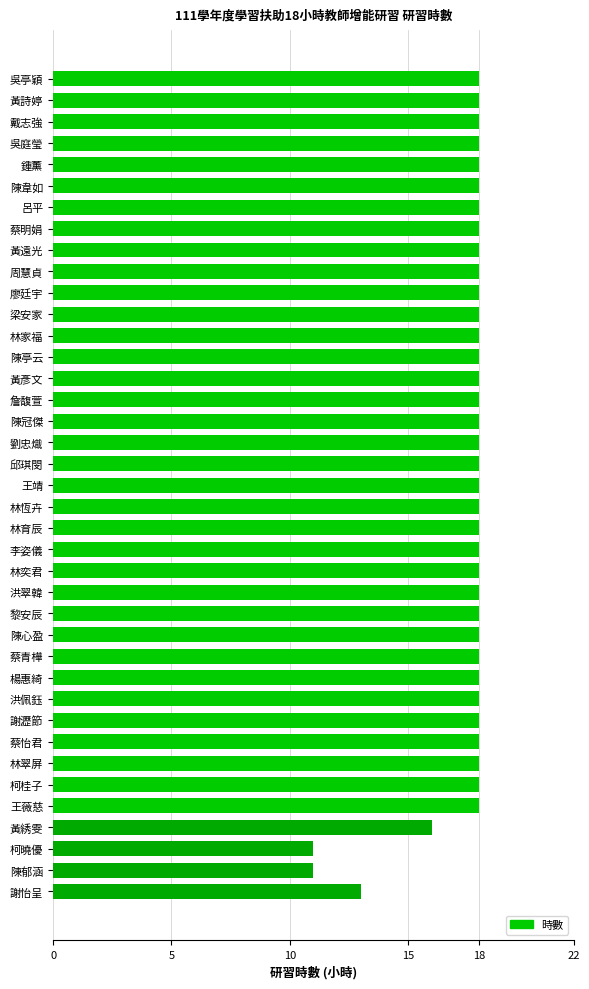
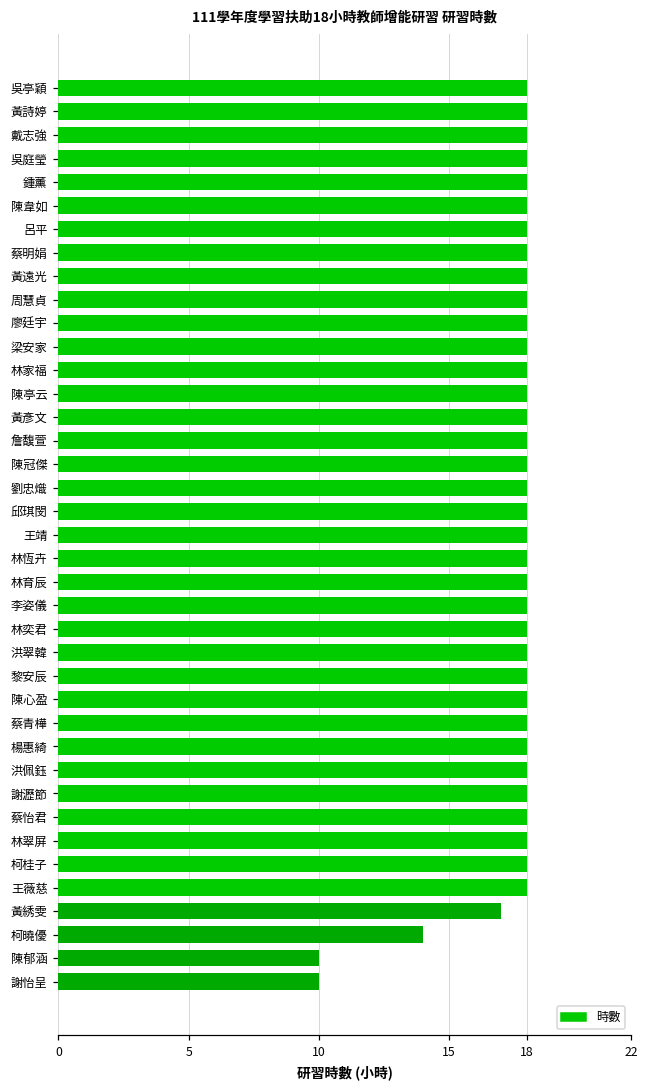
黃綉雯: 16 -> 17
柯曉優: 11 -> 14
陳郁涵: 11 -> 10
謝怡呈: 13 -> 10
